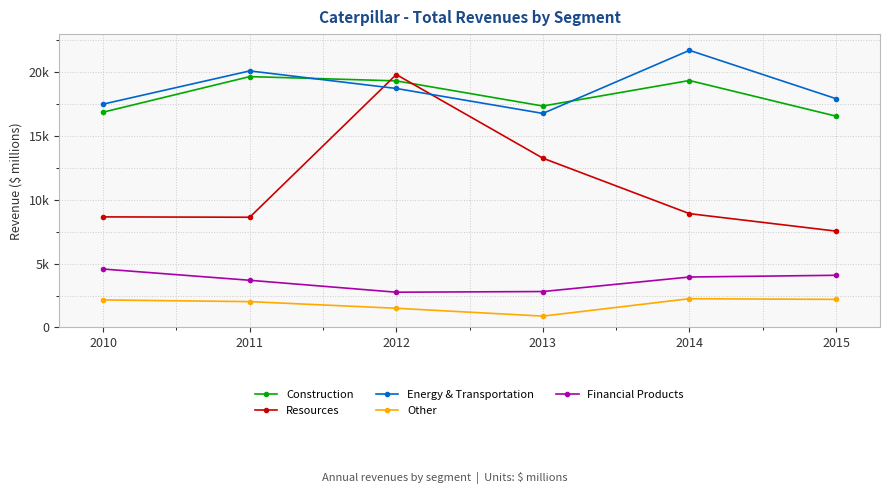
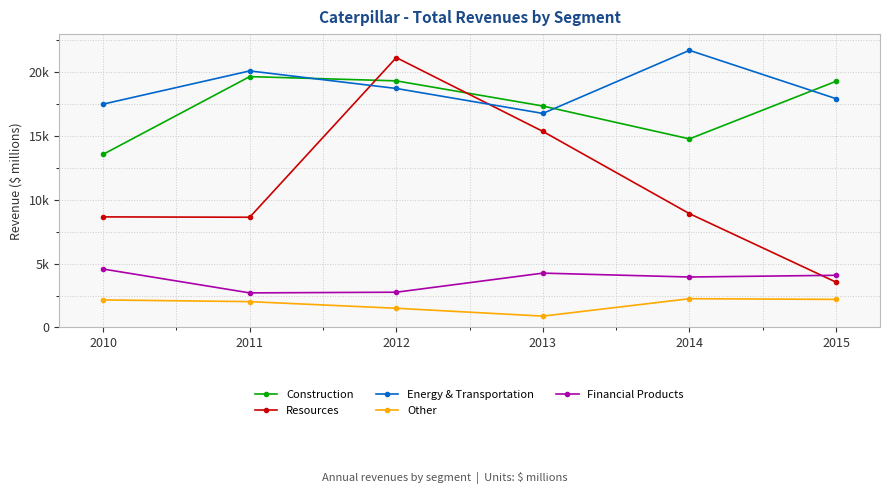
Construction, 2010: 16900 -> 13600
Financial Products, 2011: 3700 -> 2700
Resources, 2012: 19800 -> 21200
Resources, 2013: 13300 -> 15400
Financial Products, 2013: 2800 -> 4300
Construction, 2014: 19400 -> 14800
Construction, 2015: 16600 -> 19300
Resources, 2015: 7600 -> 3500
